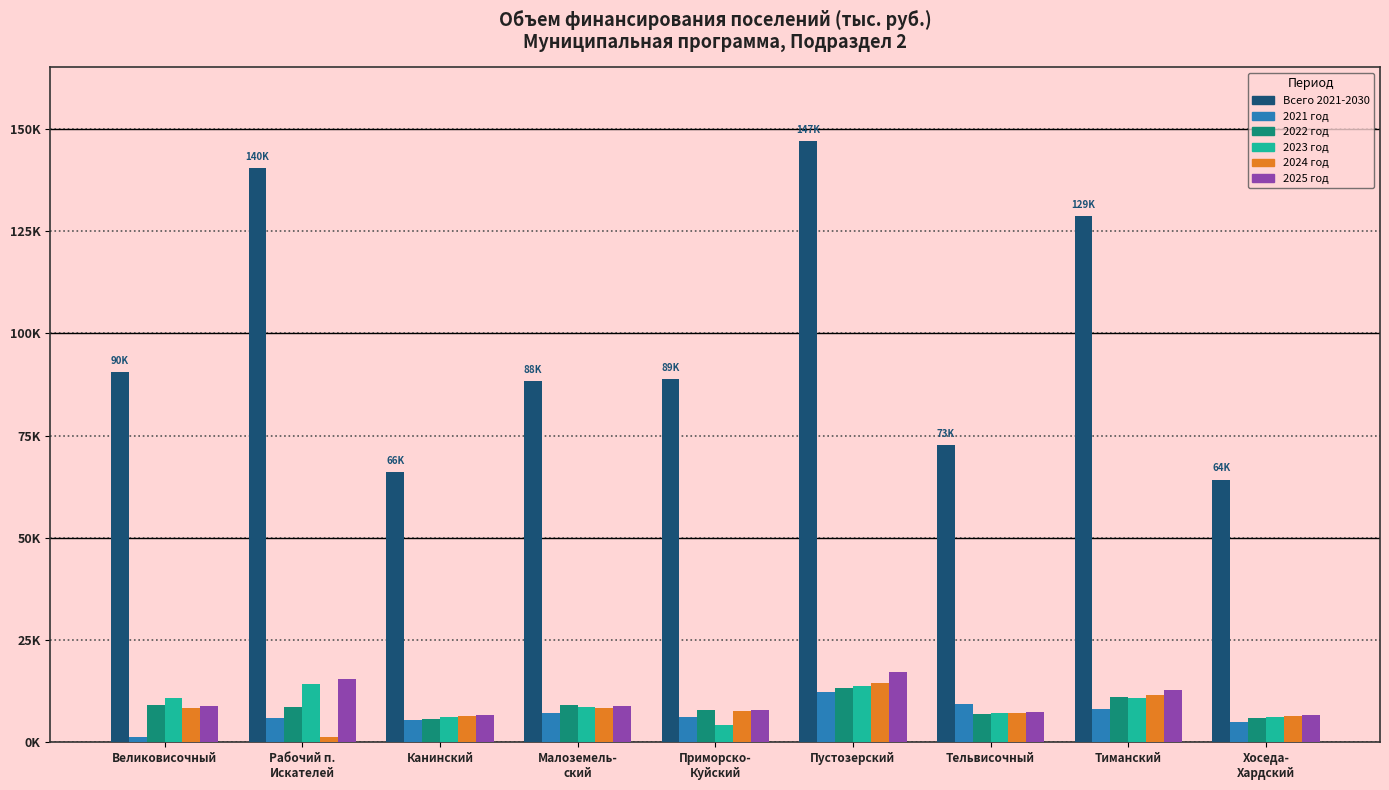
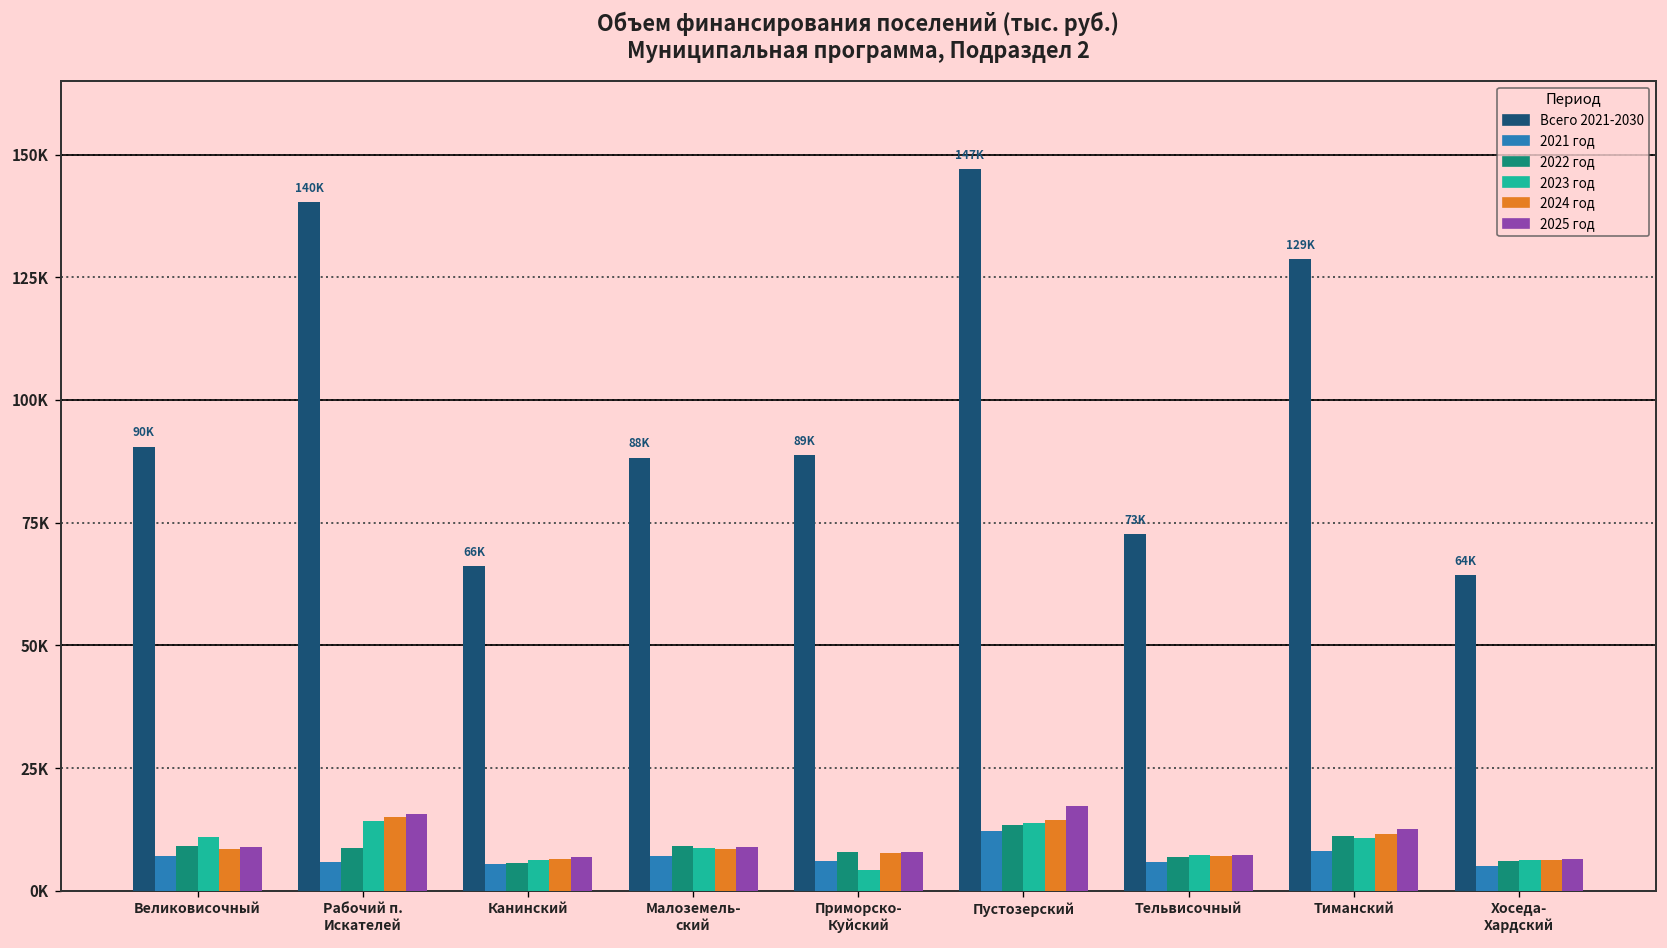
2021 год, Великовисочный: 1000 -> 7000
2024 год, Рабочий п. Искателей: 1000 -> 15000
2021 год, Тельвисочный: 9000 -> 6000
